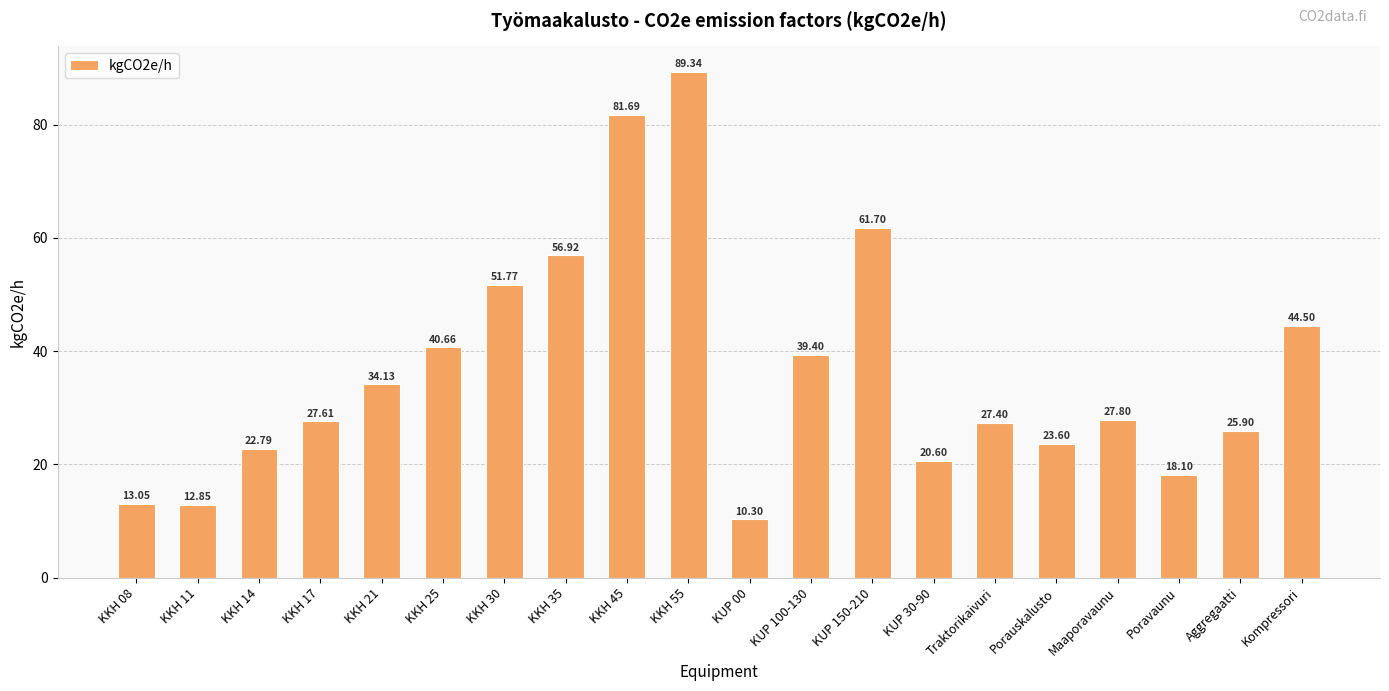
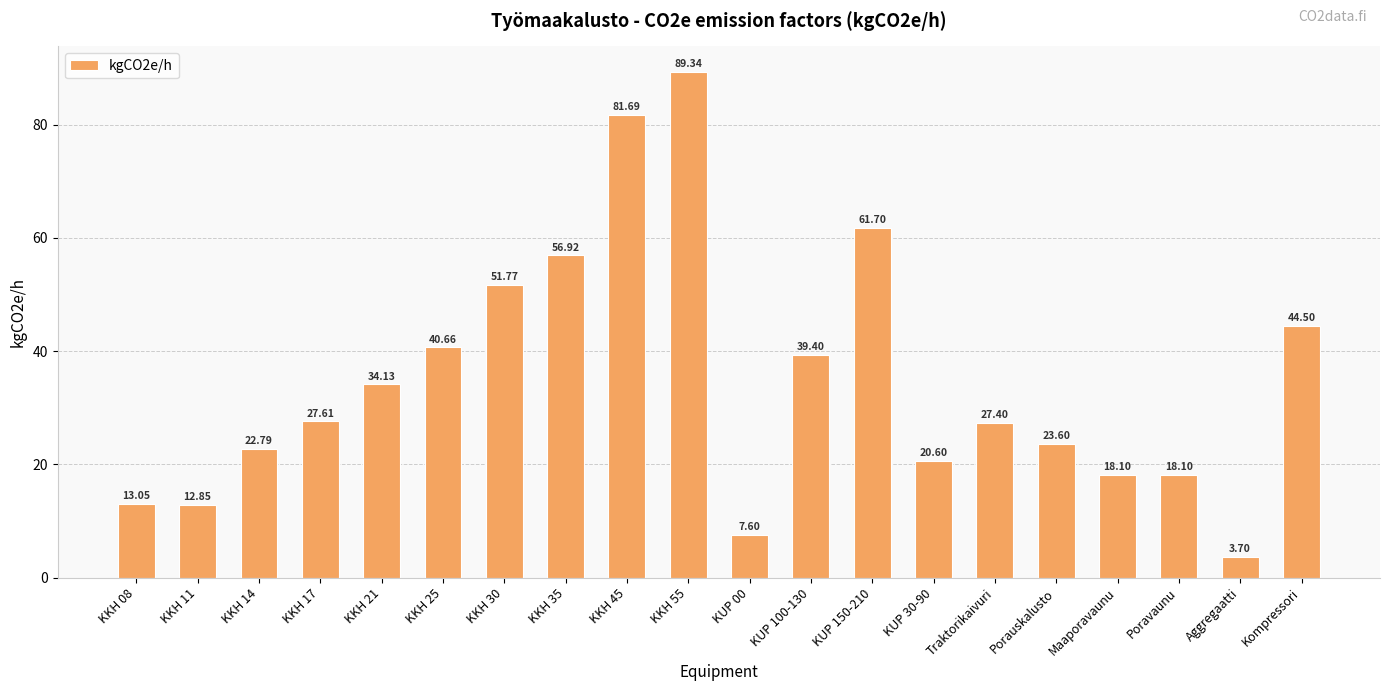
KUP 00: 10.30 -> 7.60
Maaporavaunu: 27.80 -> 18.10
Aggregaatti: 25.90 -> 3.70
